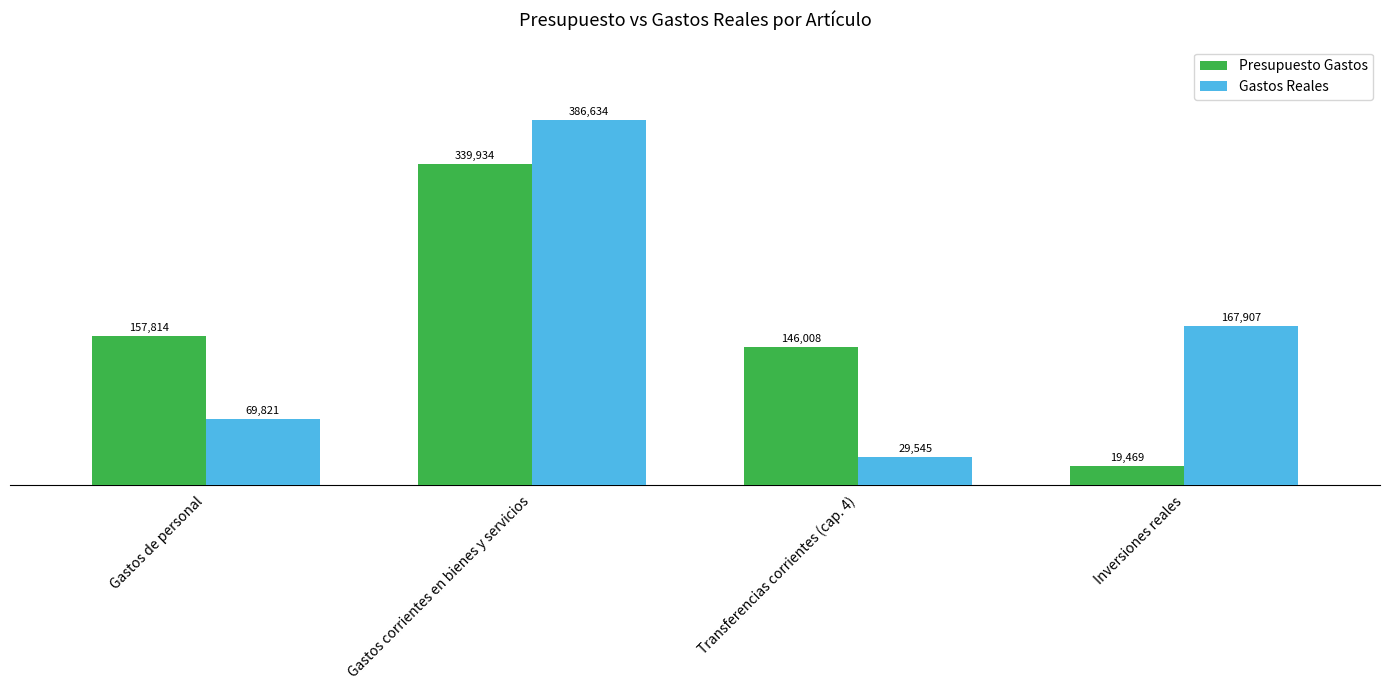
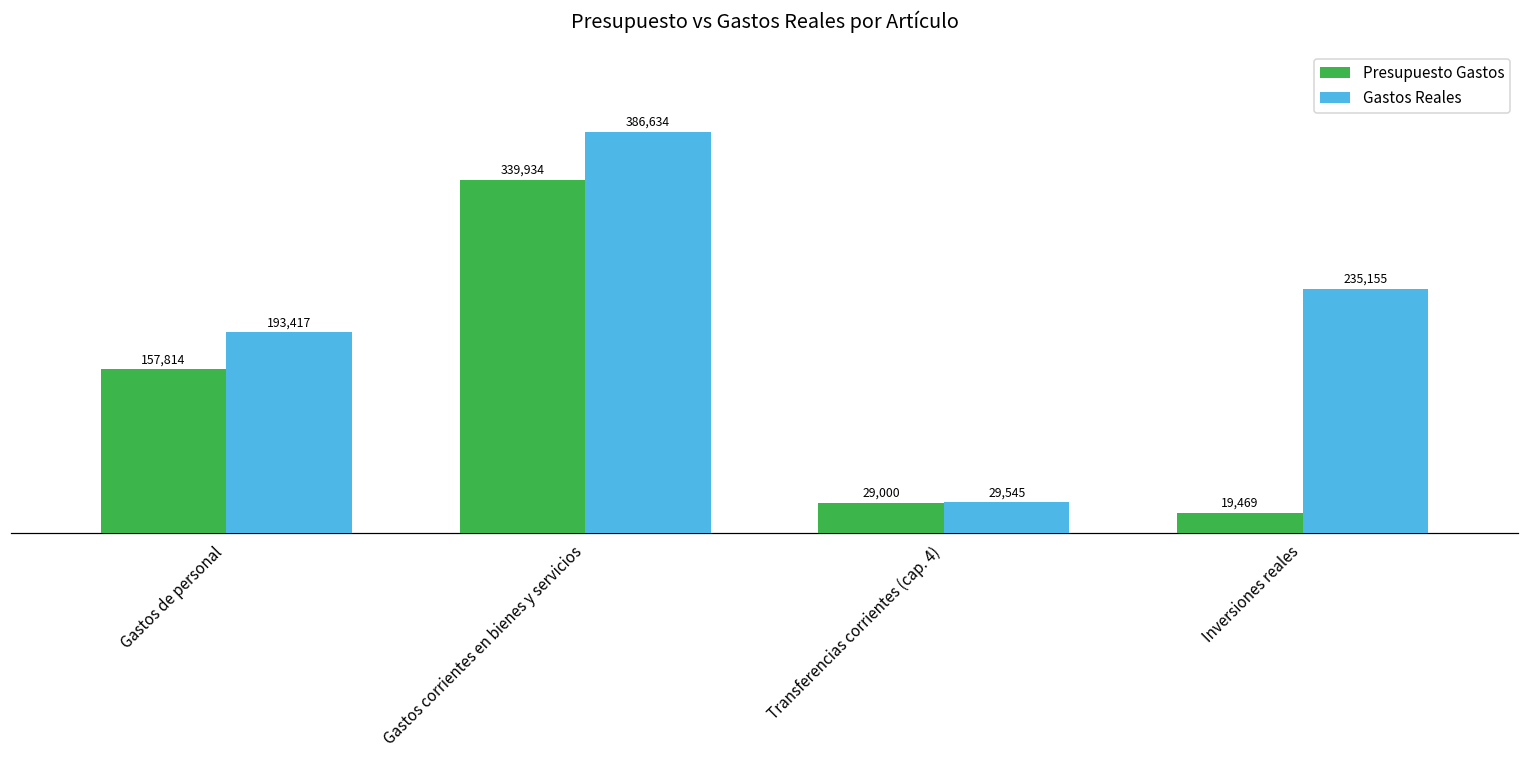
Gastos Reales, Gastos de personal: 69,821 -> 193,417
Presupuesto Gastos, Transferencias corrientes (cap. 4): 146,008 -> 29,000
Gastos Reales, Inversiones reales: 167,907 -> 235,155
